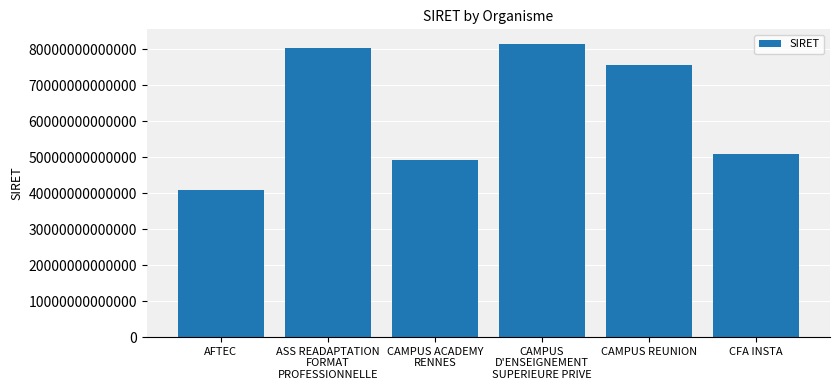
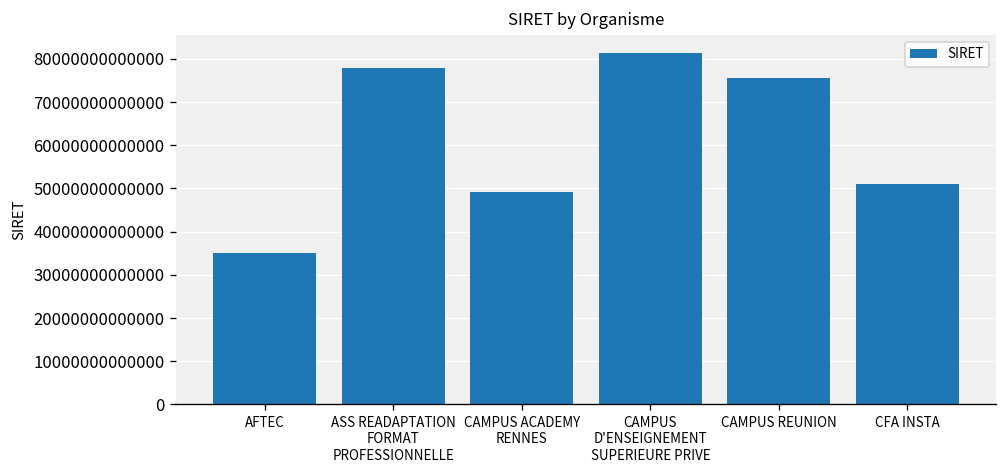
AFTEC: 41000000000000 -> 35000000000000
ASS READAPTATION FORMAT PROFESSIONNELLE: 80000000000000 -> 78000000000000
